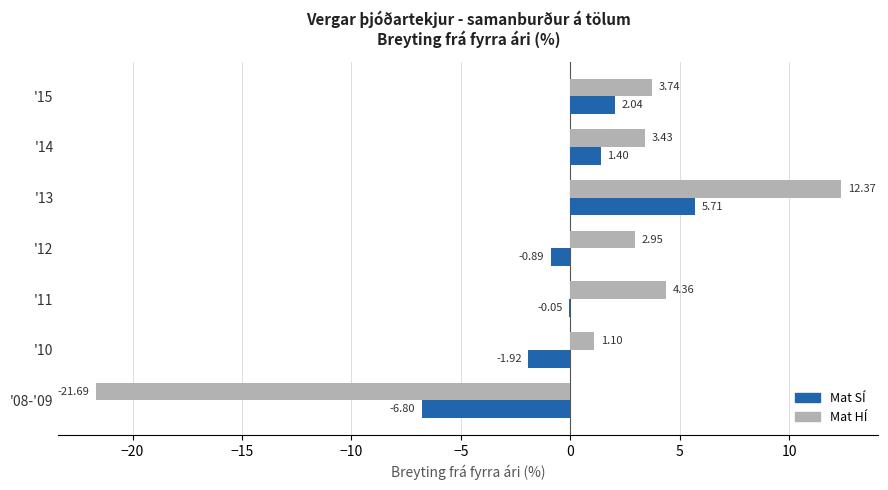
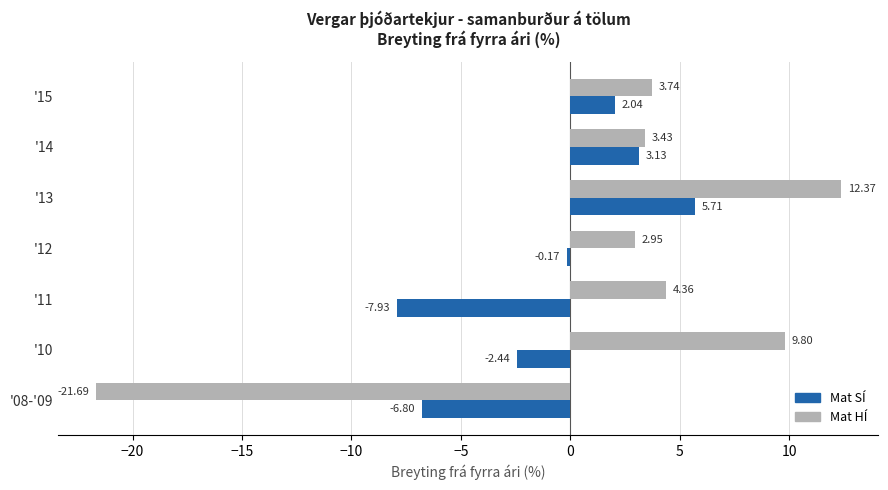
Mat SÍ, '14: 1.40 -> 3.13
Mat SÍ, '12: -0.89 -> -0.17
Mat SÍ, '11: -0.05 -> -7.93
Mat HÍ, '10: 1.10 -> 9.80
Mat SÍ, '10: -1.92 -> -2.44
